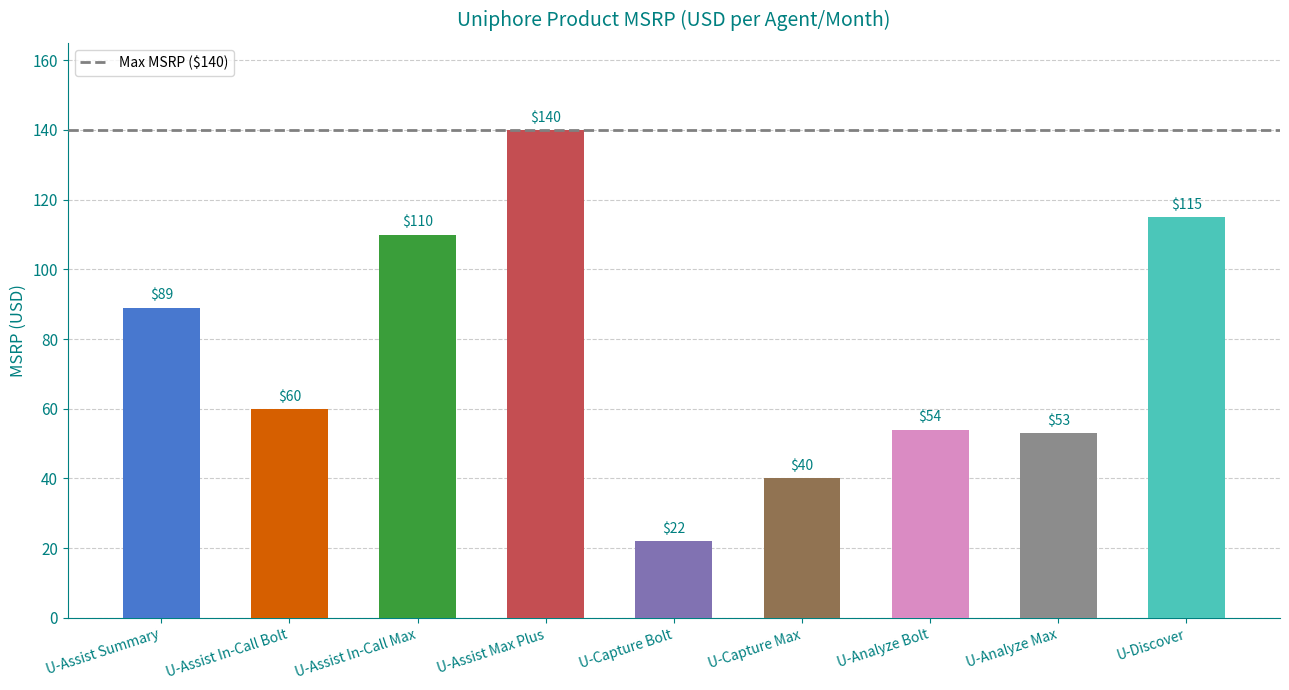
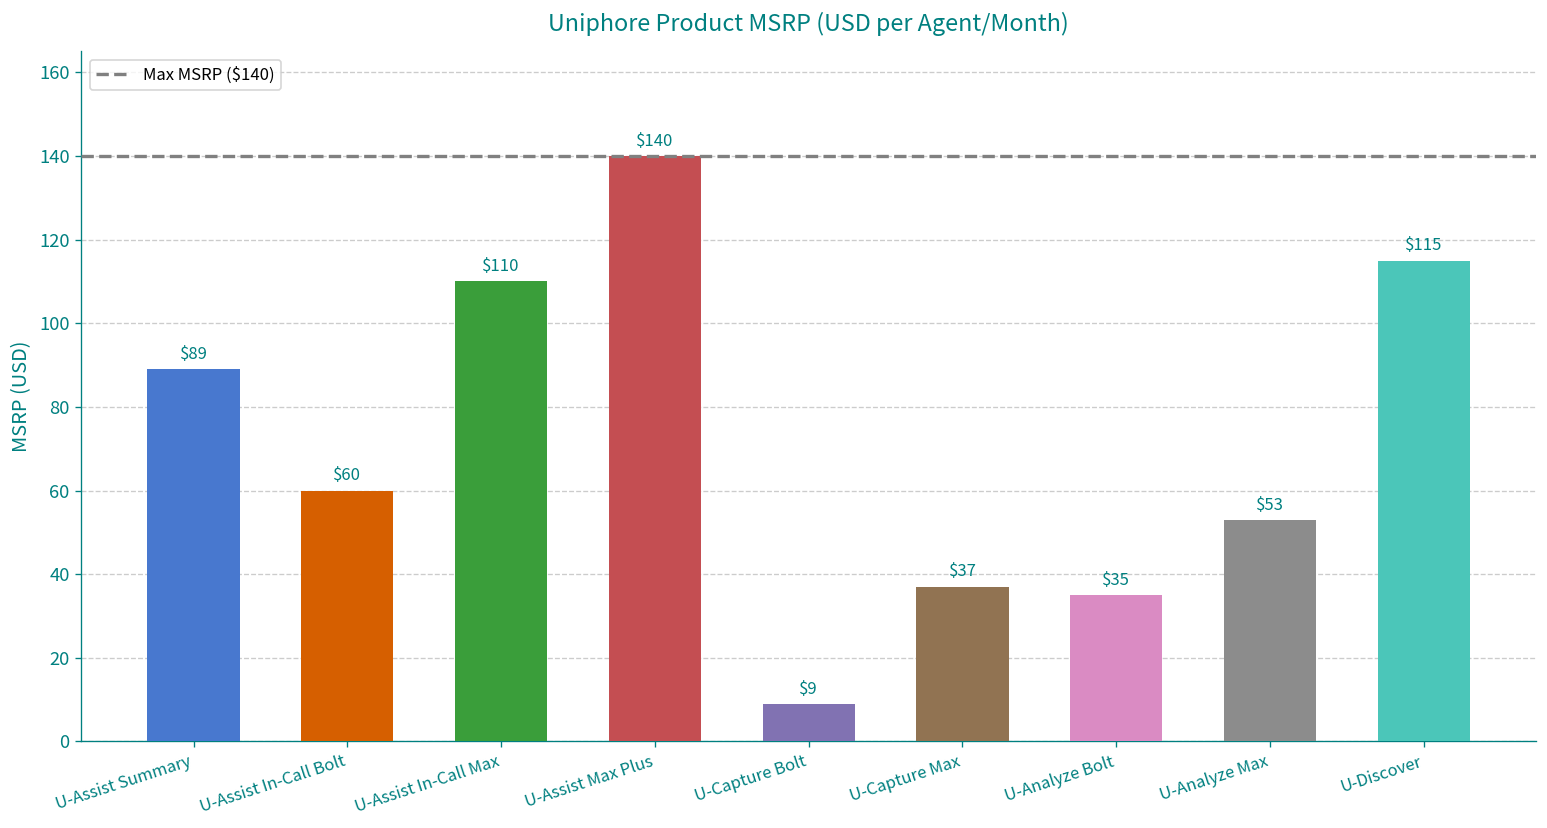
U-Capture Bolt: $22 -> $9
U-Capture Max: $40 -> $37
U-Analyze Bolt: $54 -> $35
